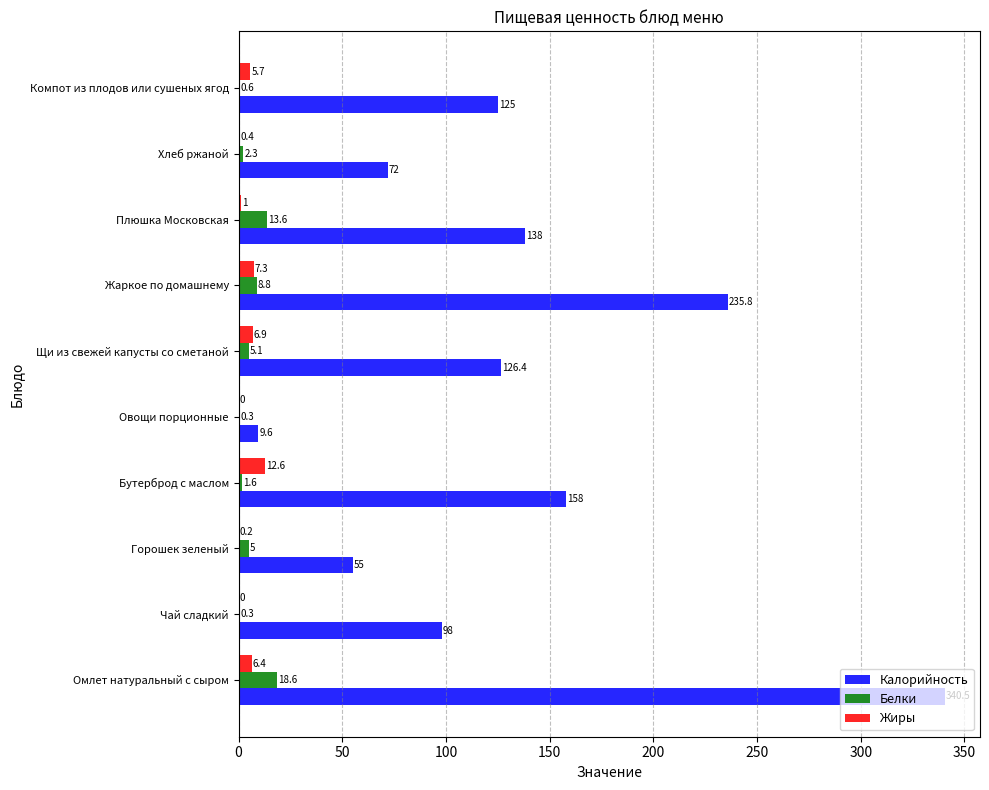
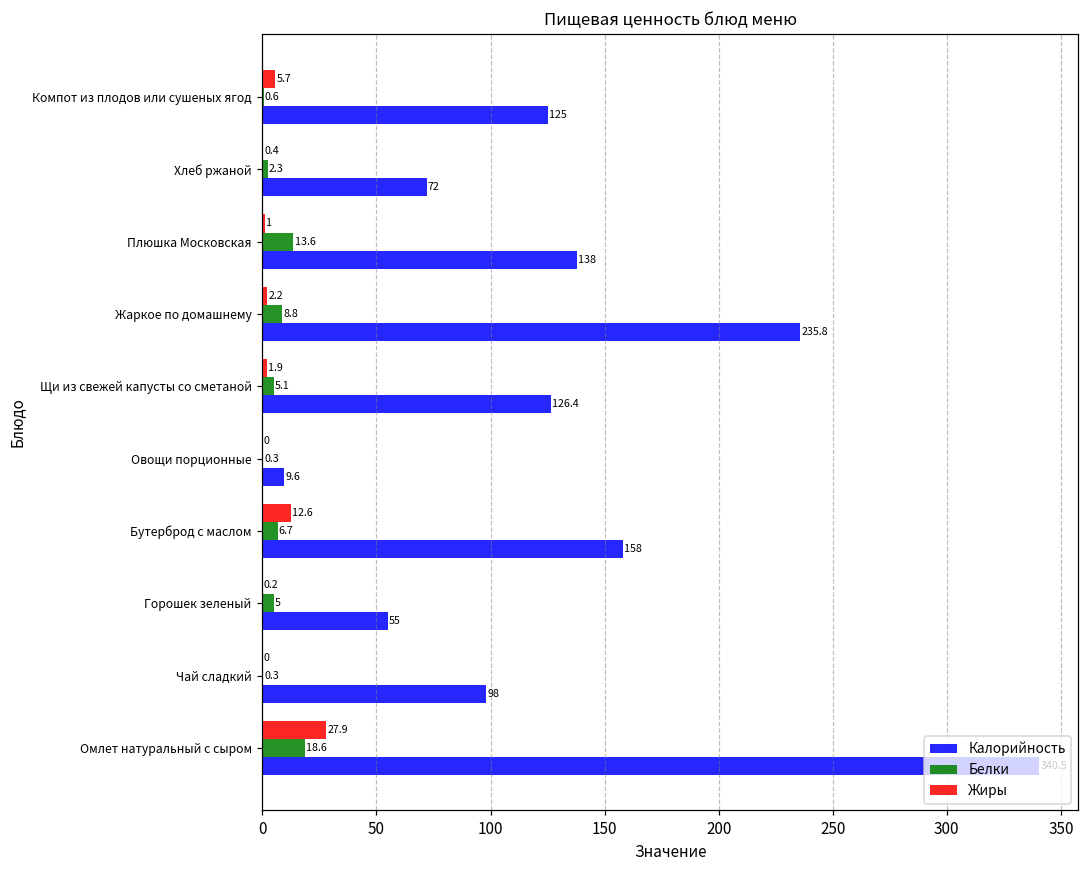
Жиры, Жаркое по домашнему: 7.3 -> 2.2
Жиры, Щи из свежей капусты со сметаной: 6.9 -> 1.9
Белки, Бутерброд с маслом: 1.6 -> 6.7
Жиры, Омлет натуральный с сыром: 6.4 -> 27.9
